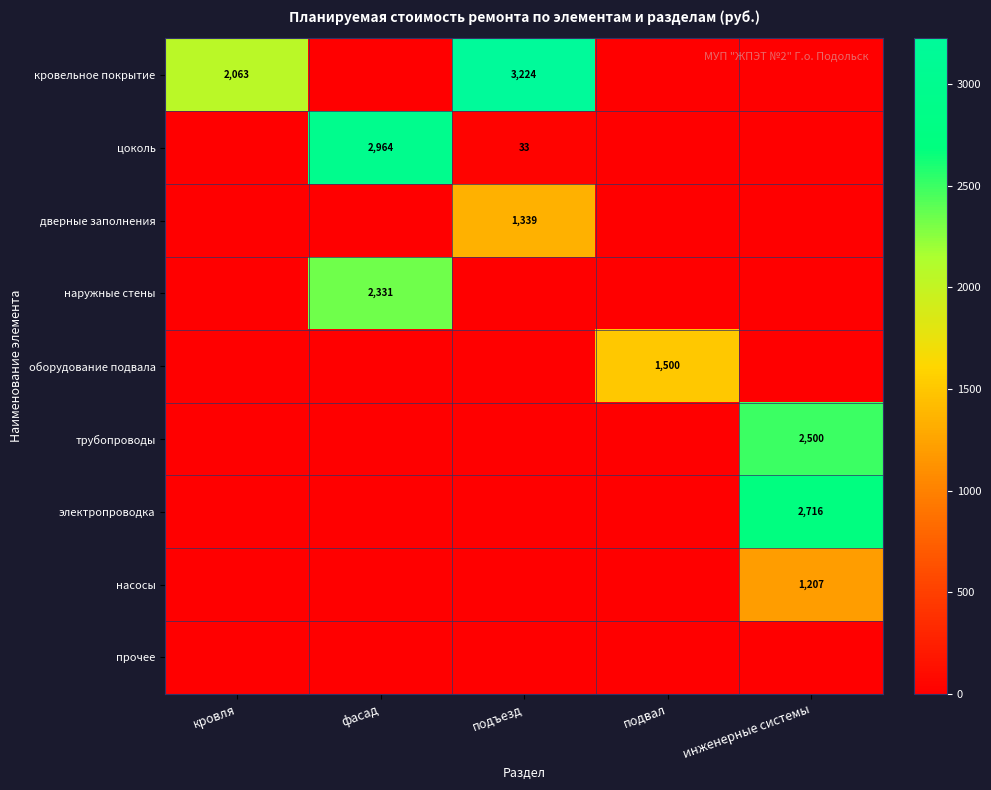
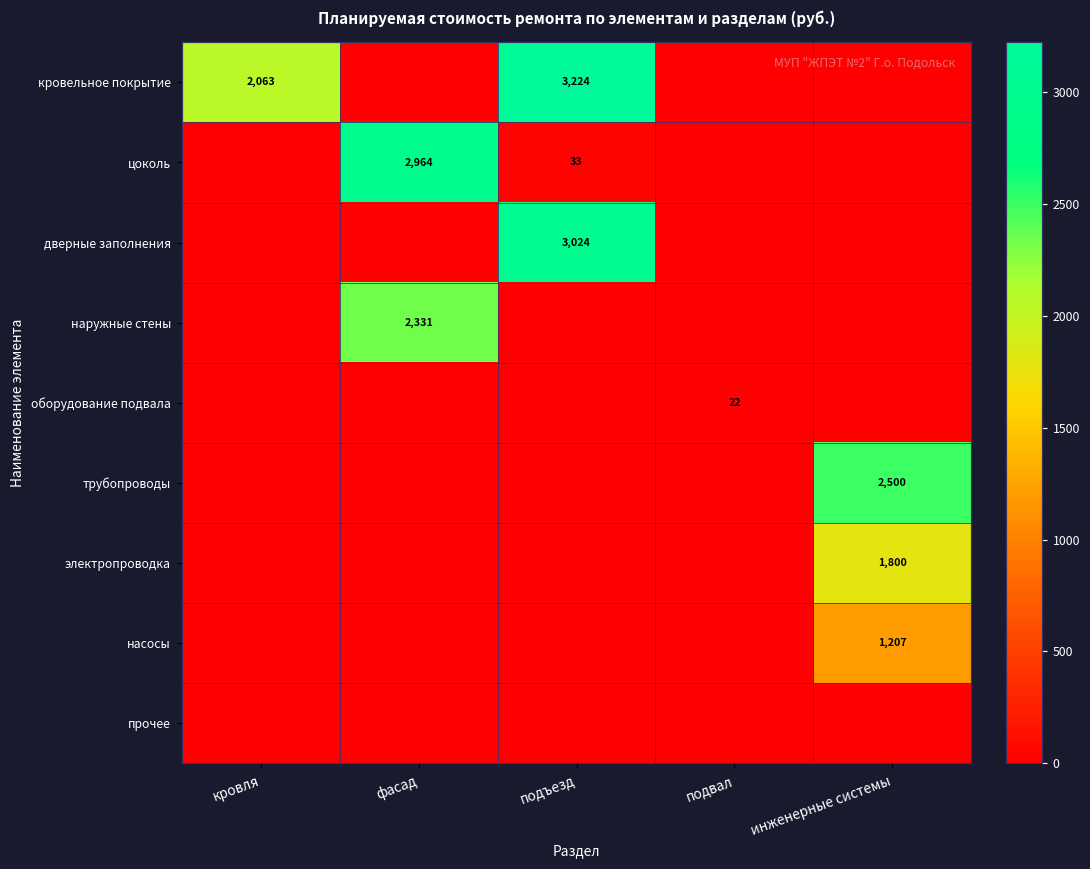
дверные заполнения, подъезд: 1,339 -> 3,024
оборудование подвала, подвал: 1,500 -> 22
электропроводка, инженерные системы: 2,716 -> 1,800
